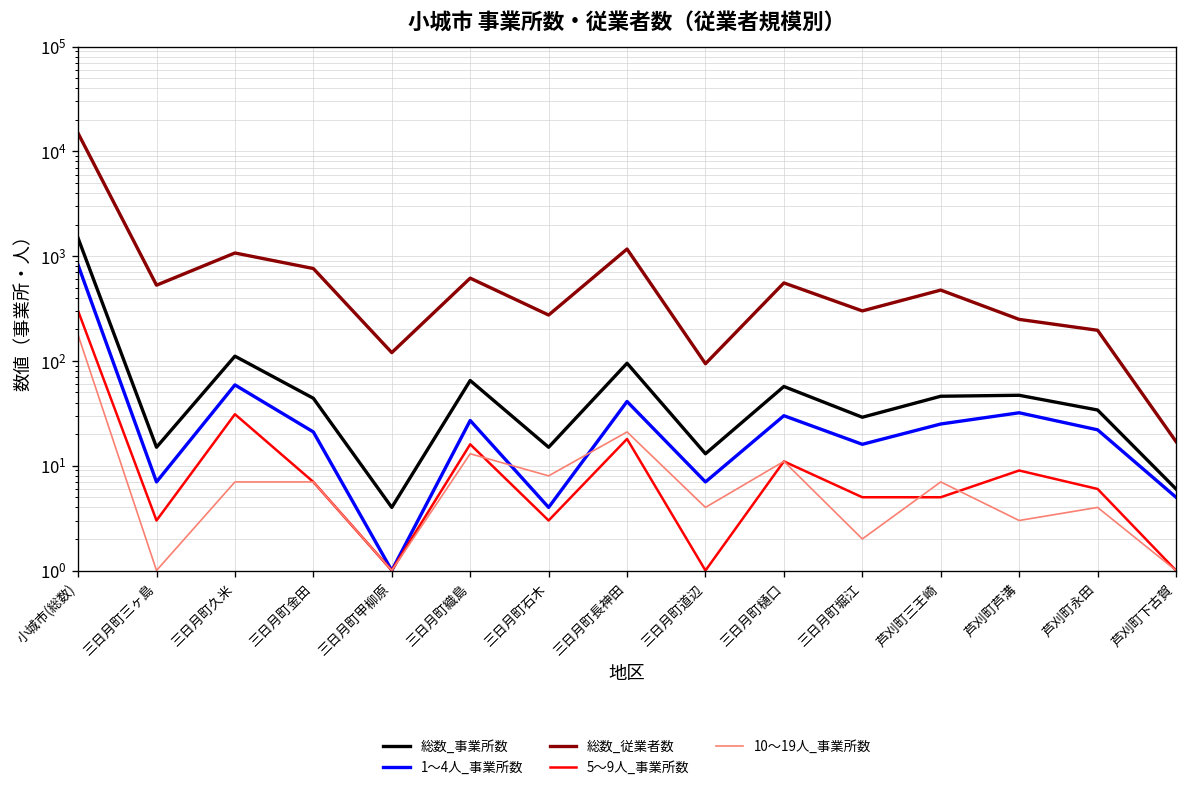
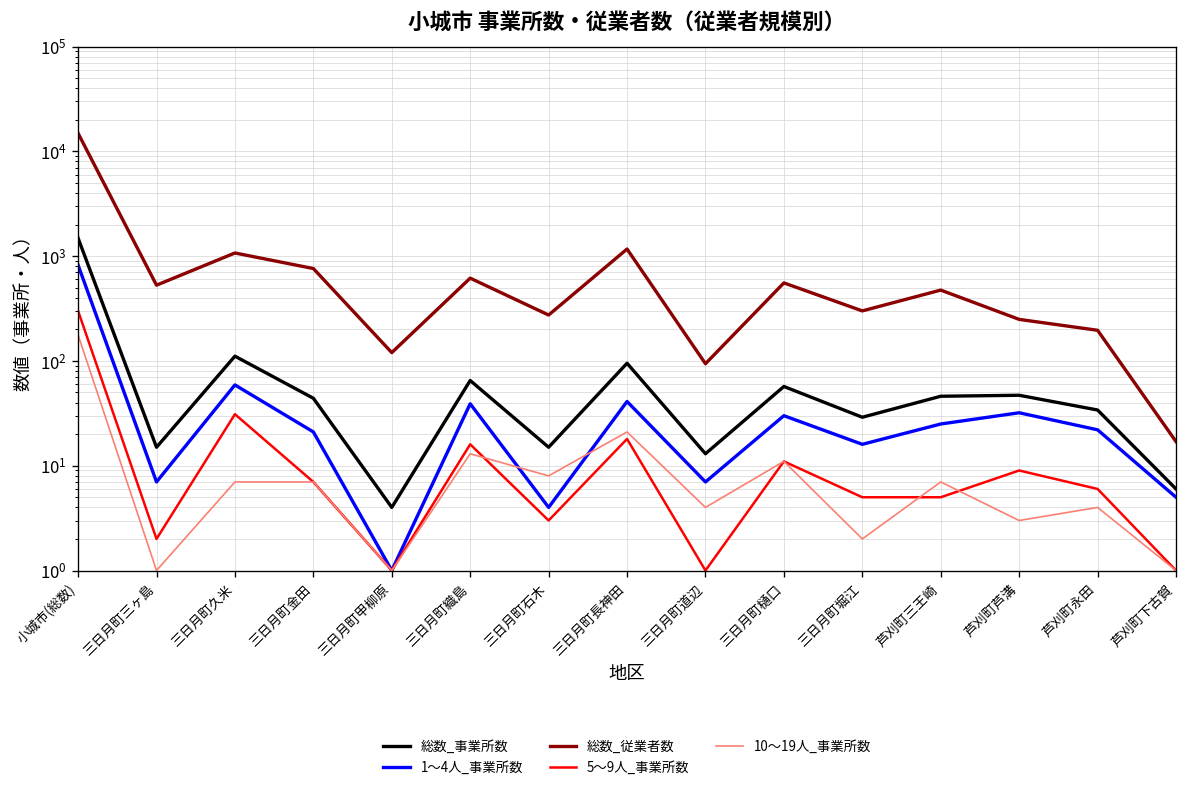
5～9人_事業所数, 三日月町三ヶ島: 3 -> 2
1～4人_事業所数, 三日月町織島: 27 -> 40
